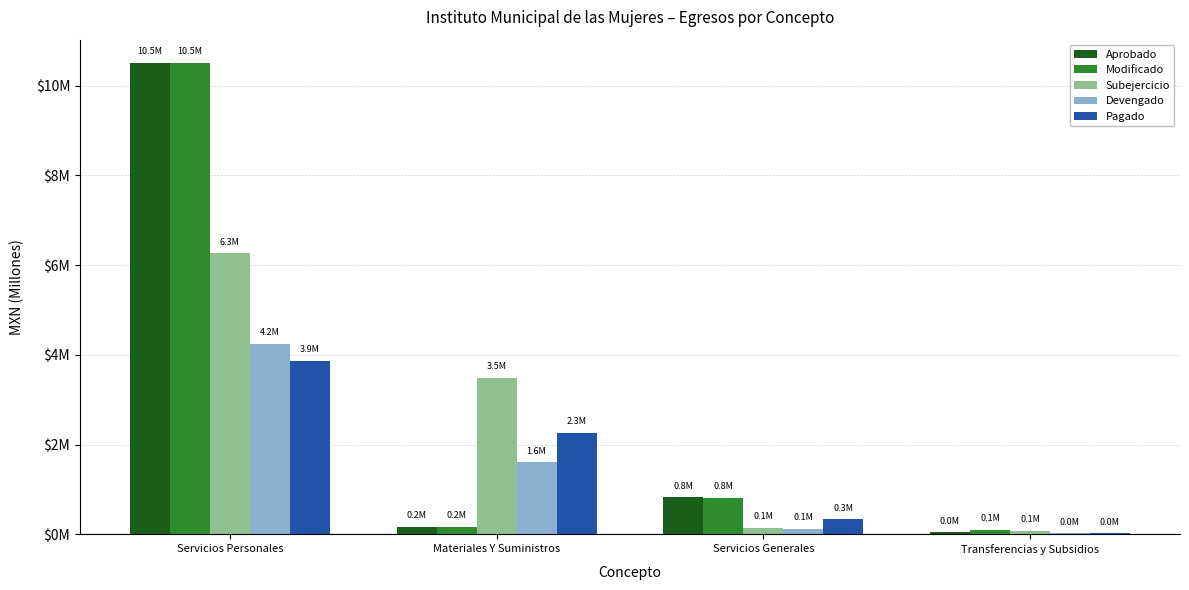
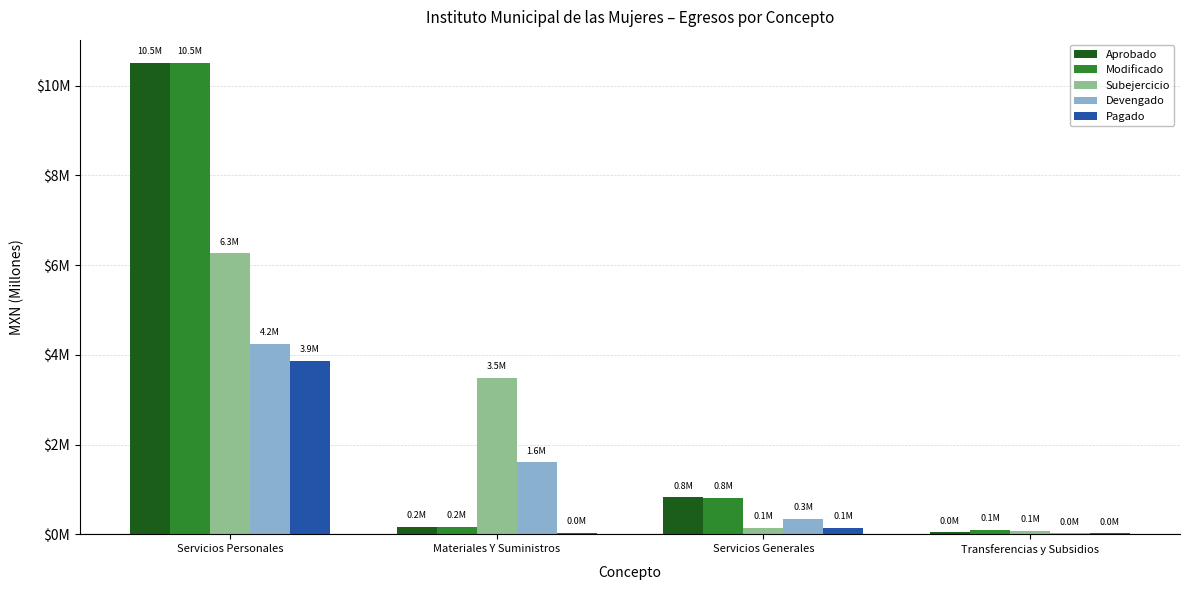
Pagado, Materiales Y Suministros: 2.3M -> 0.0M
Devengado, Servicios Generales: 0.1M -> 0.3M
Pagado, Servicios Generales: 0.3M -> 0.1M
